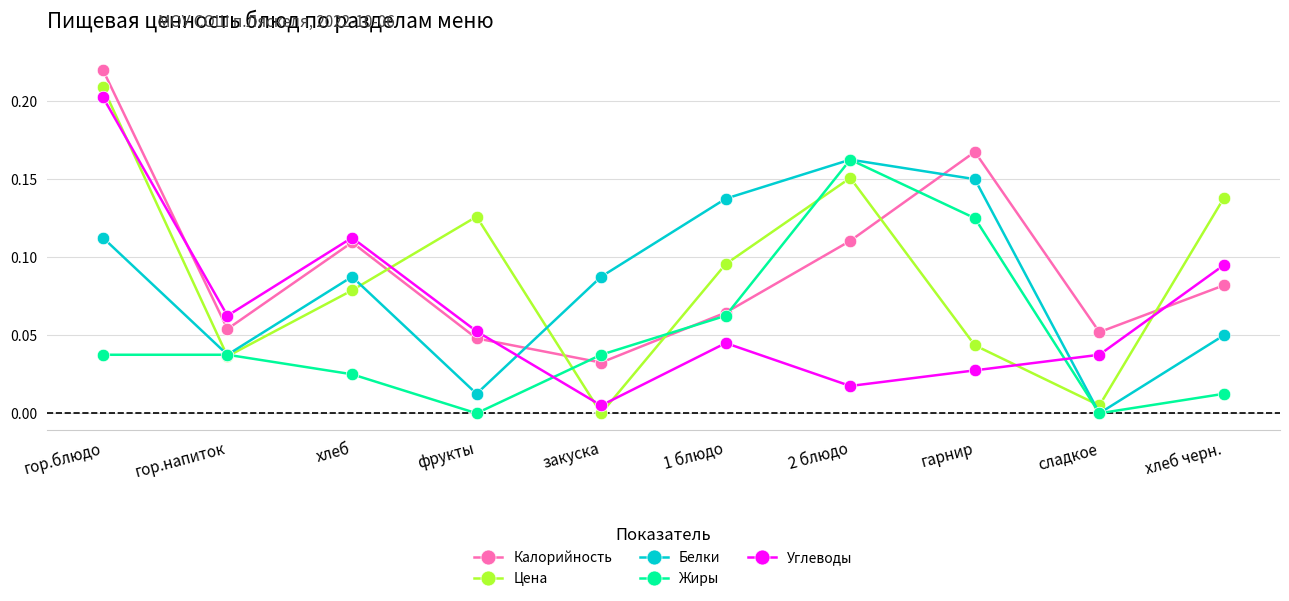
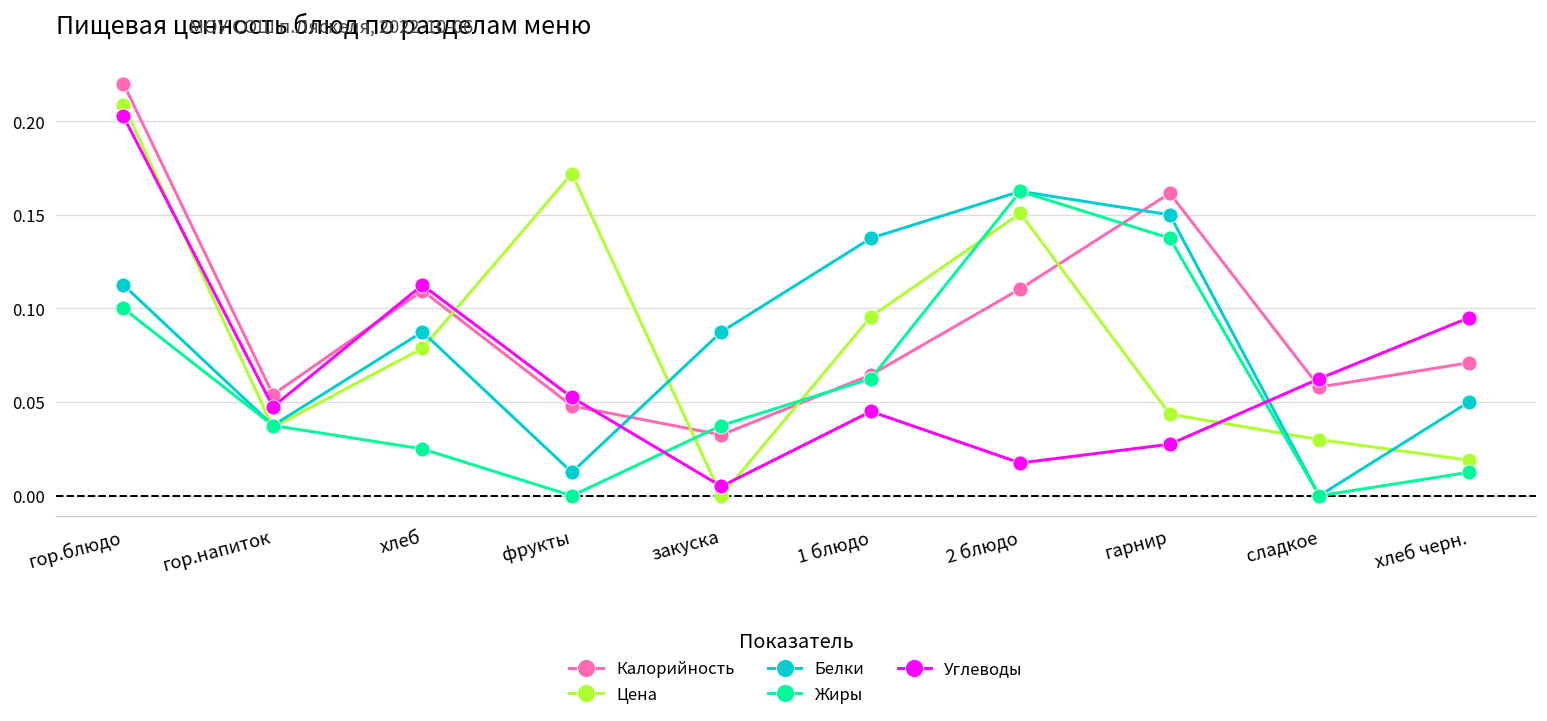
Жиры, гор.блюдо: 0.038 -> 0.100
Углеводы, гор.напиток: 0.063 -> 0.048
Цена, фрукты: 0.126 -> 0.172
Калорийность, гарнир: 0.168 -> 0.162
Жиры, гарнир: 0.125 -> 0.138
Калорийность, сладкое: 0.052 -> 0.058
Цена, сладкое: 0.005 -> 0.030
Углеводы, сладкое: 0.038 -> 0.063
Калорийность, хлеб черн.: 0.082 -> 0.071
Цена, хлеб черн.: 0.138 -> 0.019
